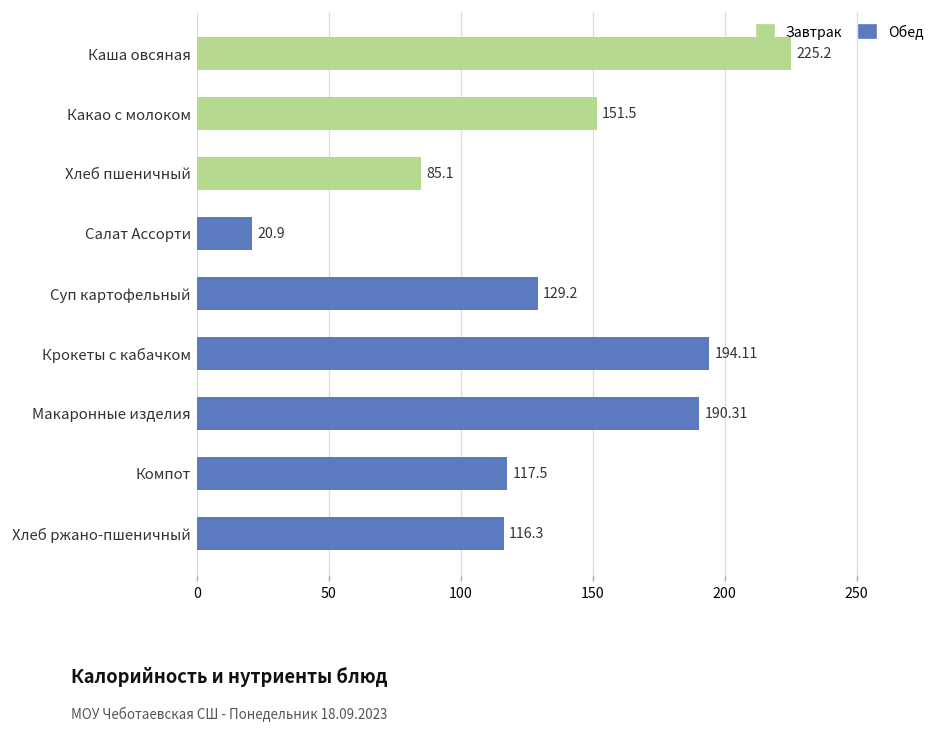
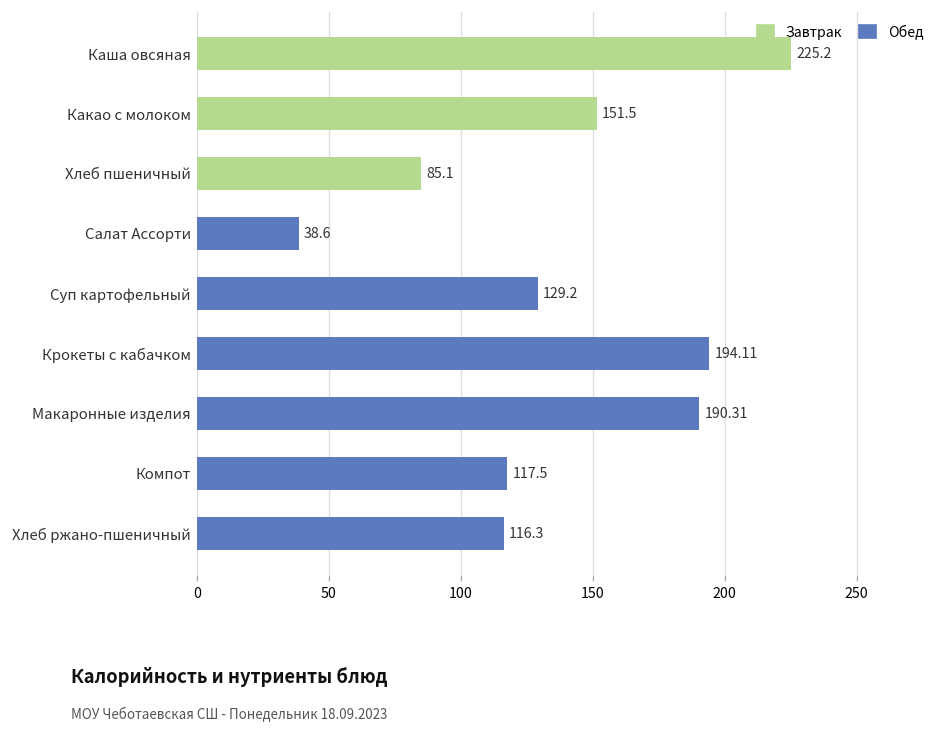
Салат Ассорти: 20.9 -> 38.6
